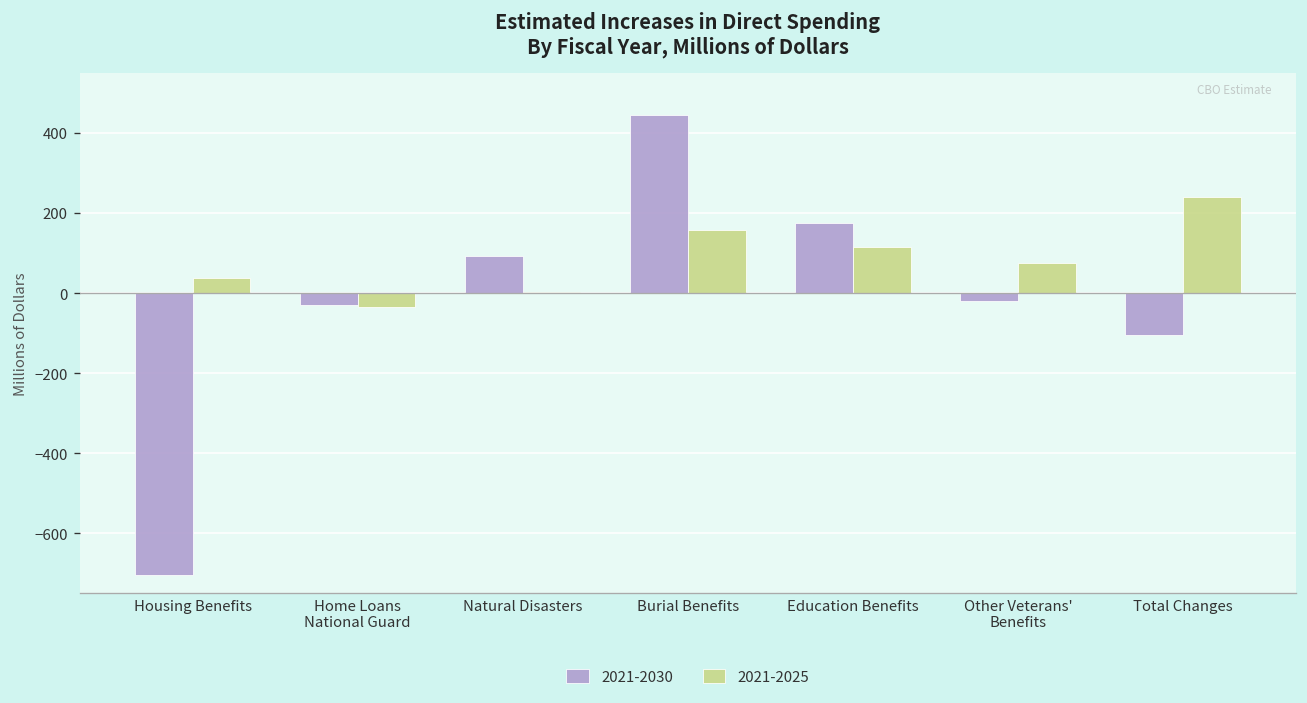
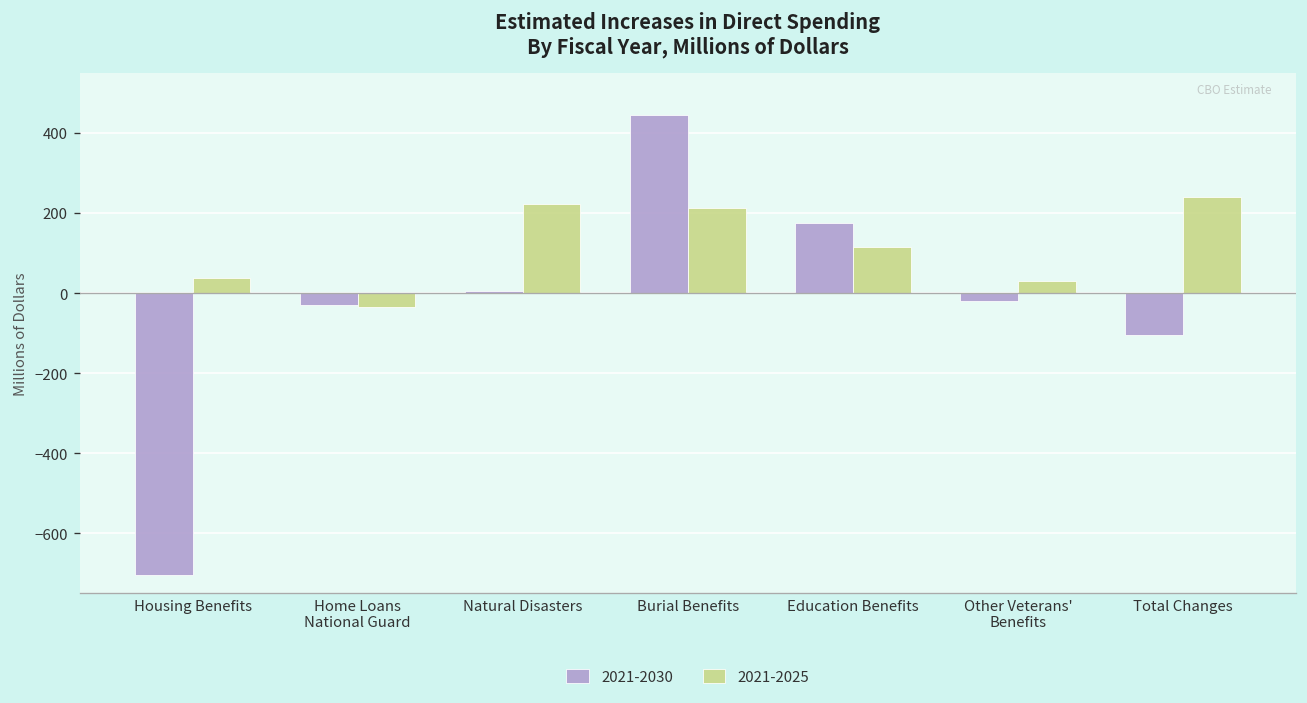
2021-2030, Natural Disasters: 90 -> 10
2021-2025, Natural Disasters: 0 -> 220
2021-2025, Burial Benefits: 160 -> 210
2021-2025, Other Veterans' Benefits: 80 -> 30
